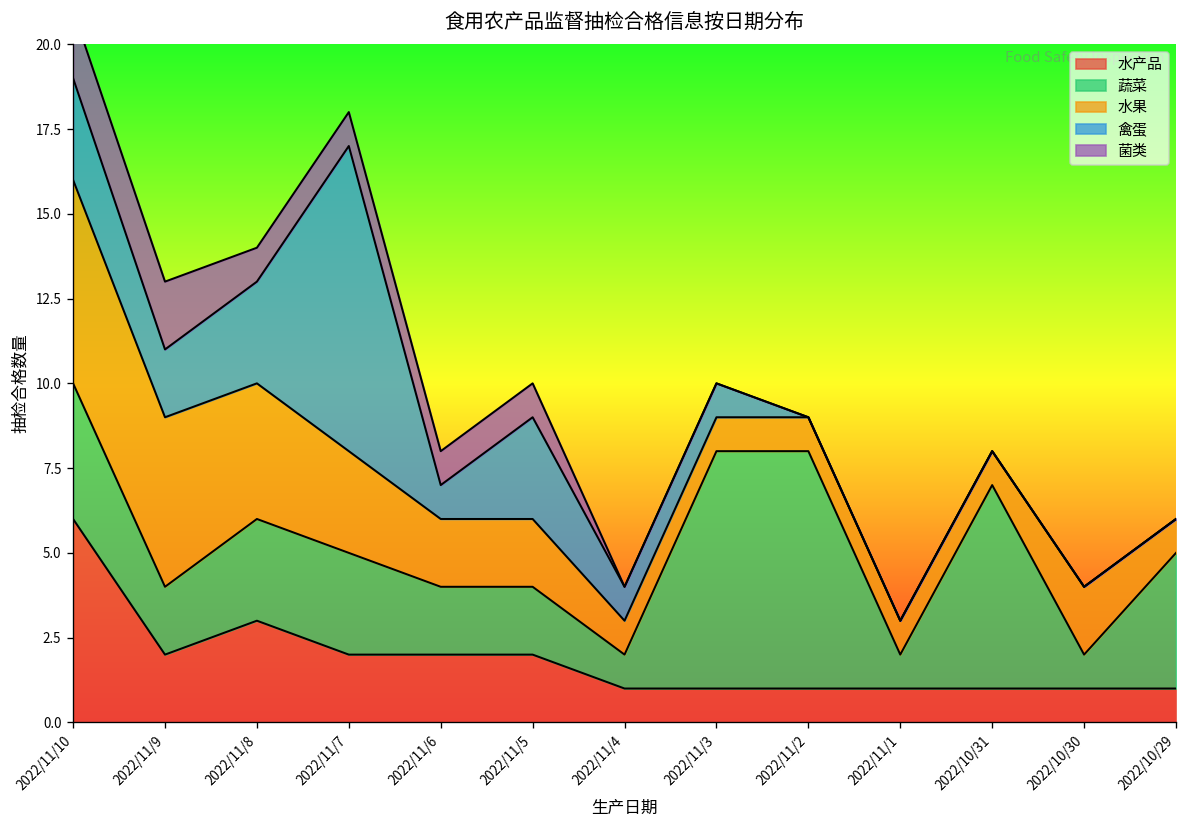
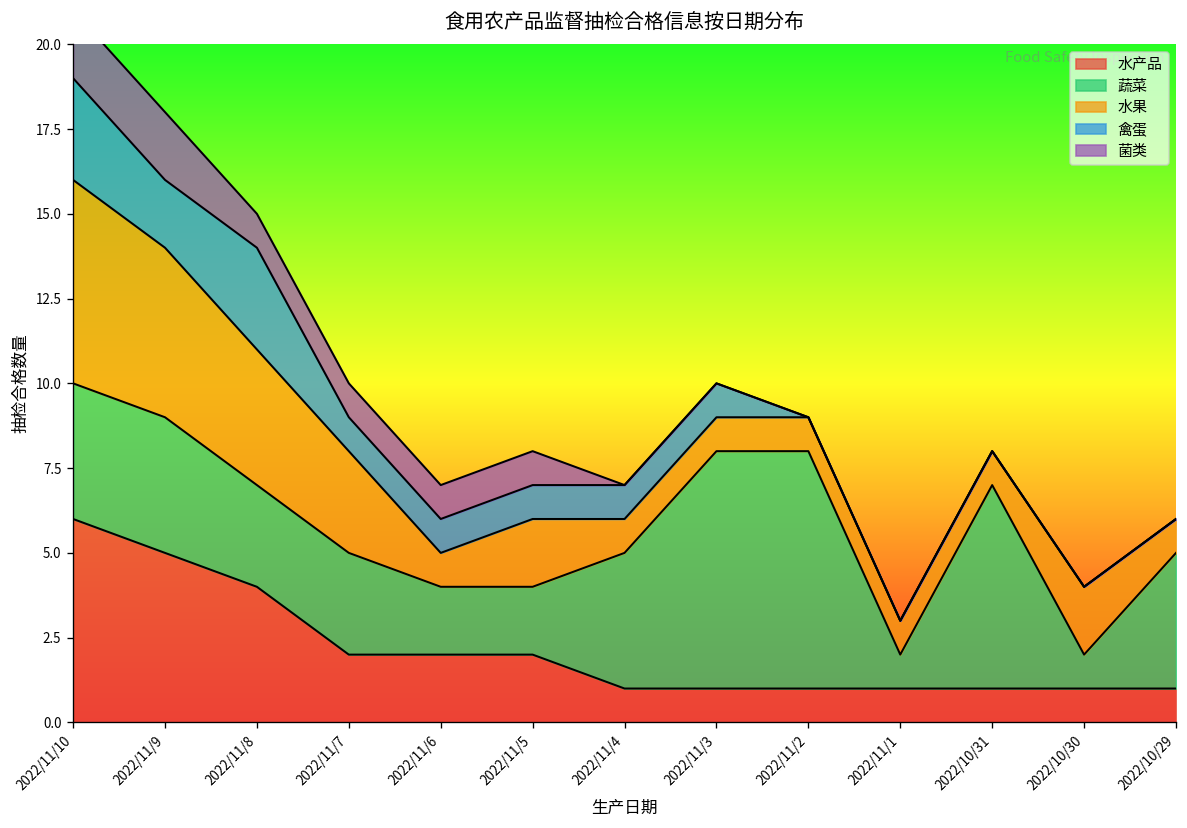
水产品, 2022/11/9: 2 -> 5
蔬菜, 2022/11/9: 2 -> 4
水产品, 2022/11/8: 3 -> 4
禽蛋, 2022/11/7: 9 -> 1
水果, 2022/11/6: 2 -> 1
禽蛋, 2022/11/5: 3 -> 1
蔬菜, 2022/11/4: 1 -> 4
